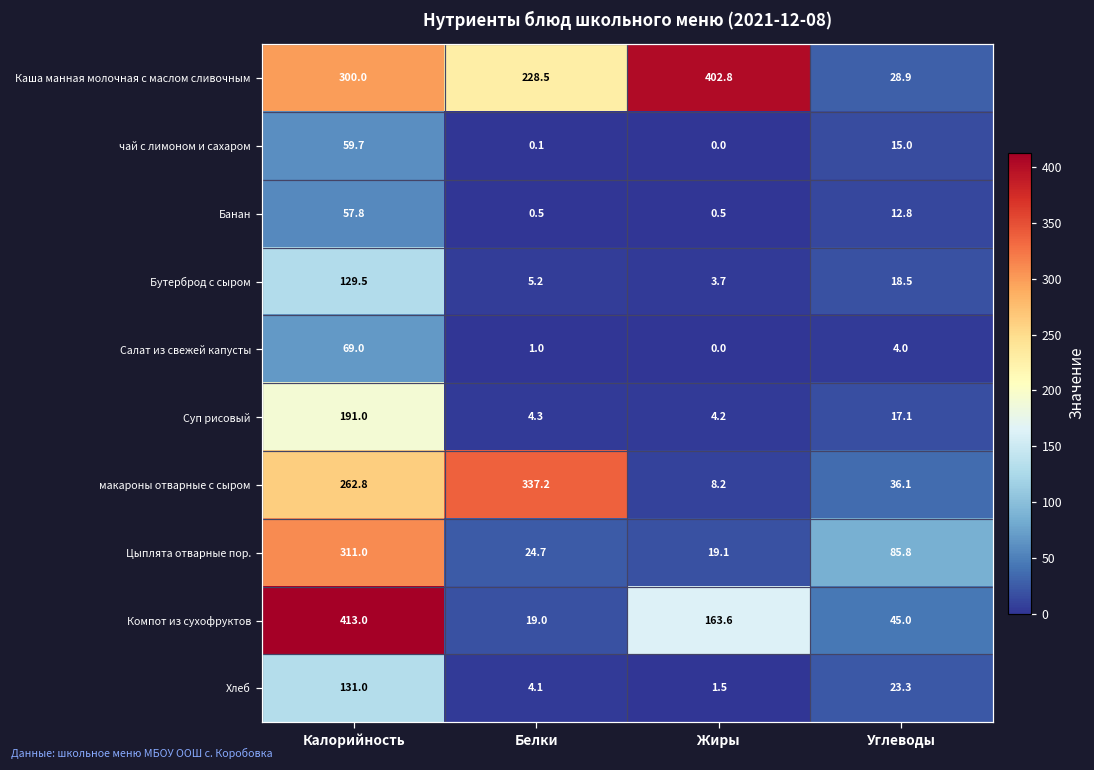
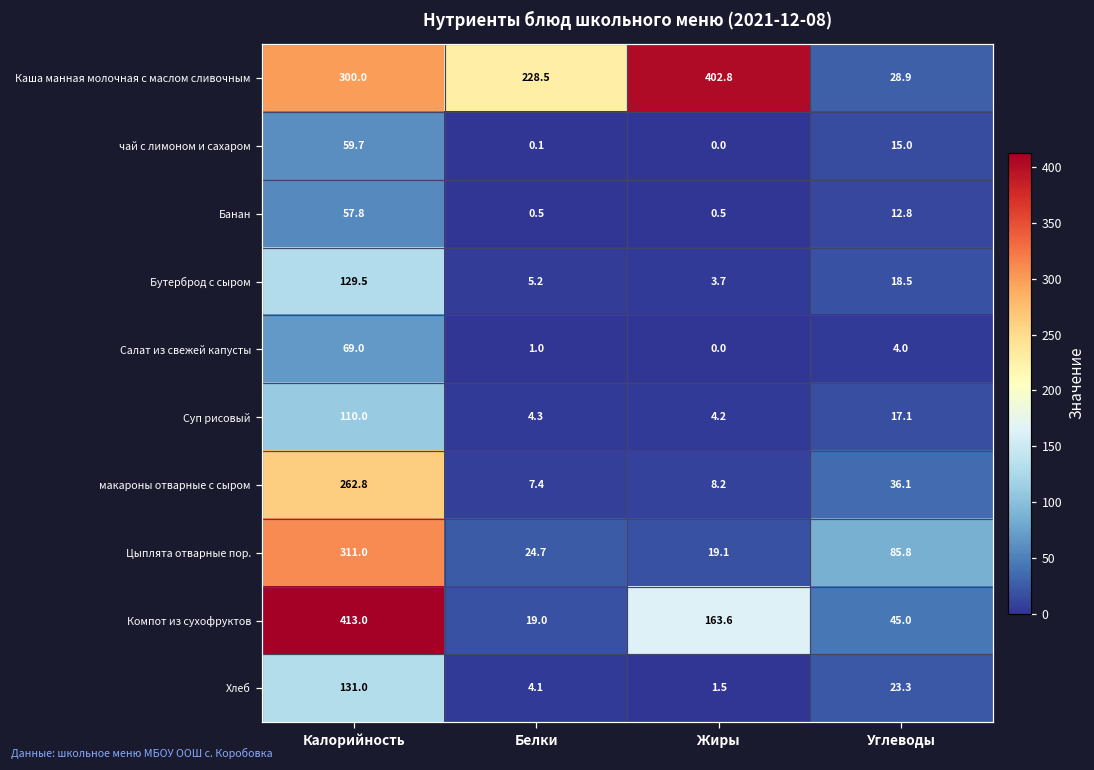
Суп рисовый, Калорийность: 191.0 -> 110.0
макароны отварные с сыром, Белки: 337.2 -> 7.4
